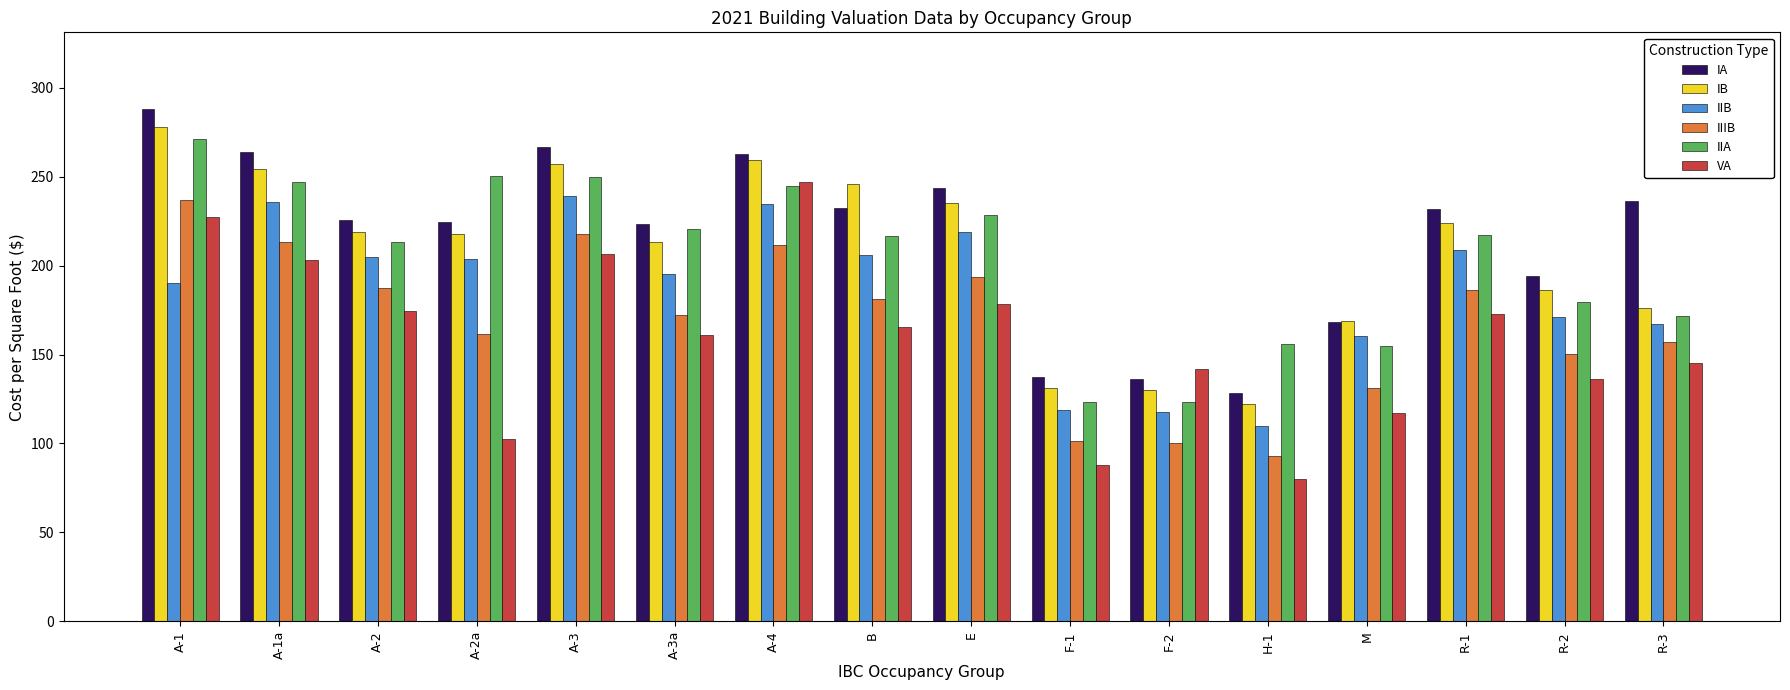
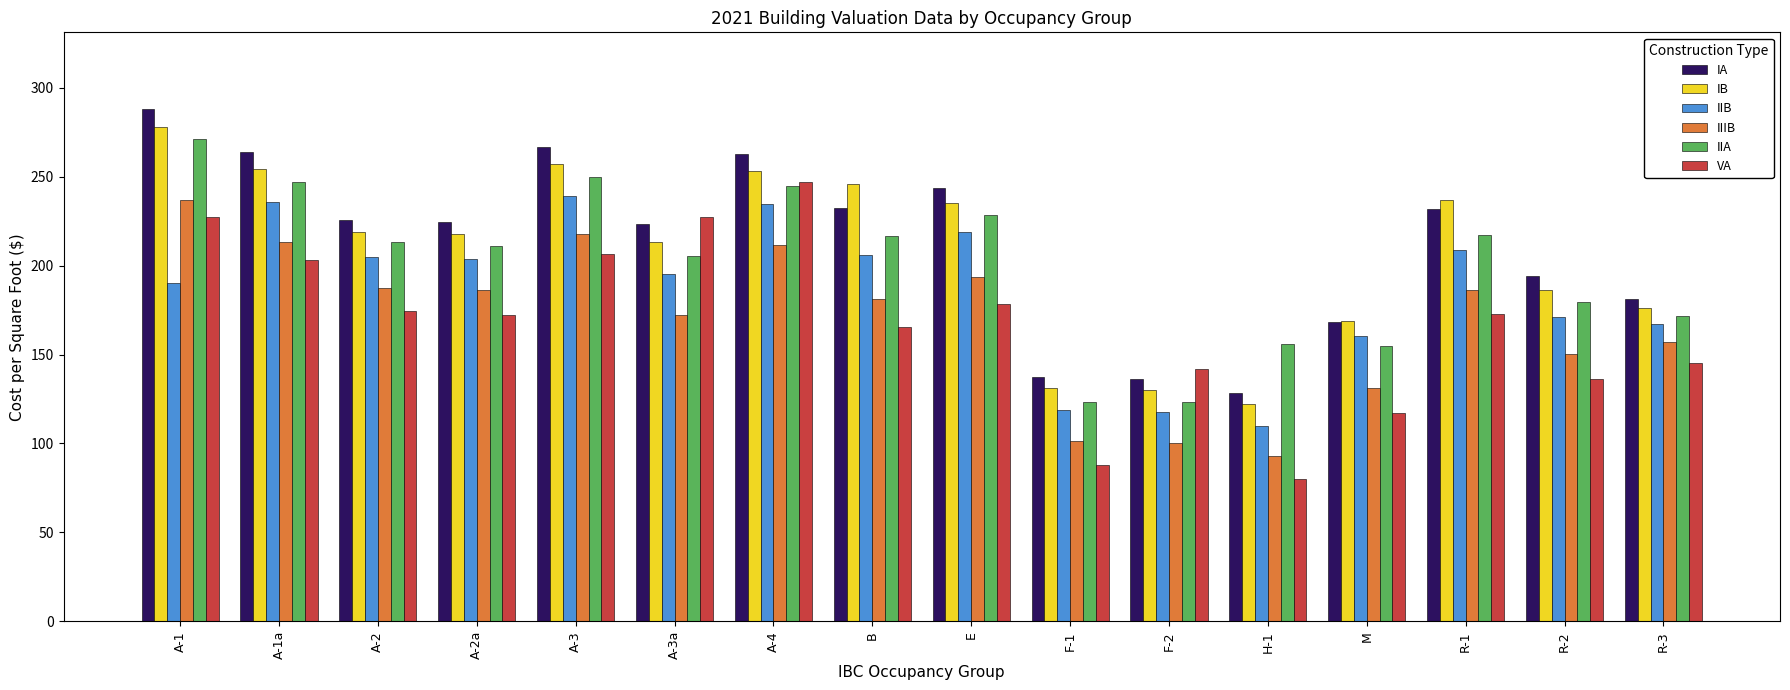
IIIB, A-2a: 162 -> 187
IIA, A-2a: 250 -> 211
VA, A-2a: 103 -> 172
IIA, A-3a: 221 -> 205
VA, A-3a: 161 -> 227
IB, A-4: 260 -> 253
IB, R-1: 224 -> 237
IA, R-3: 236 -> 181
